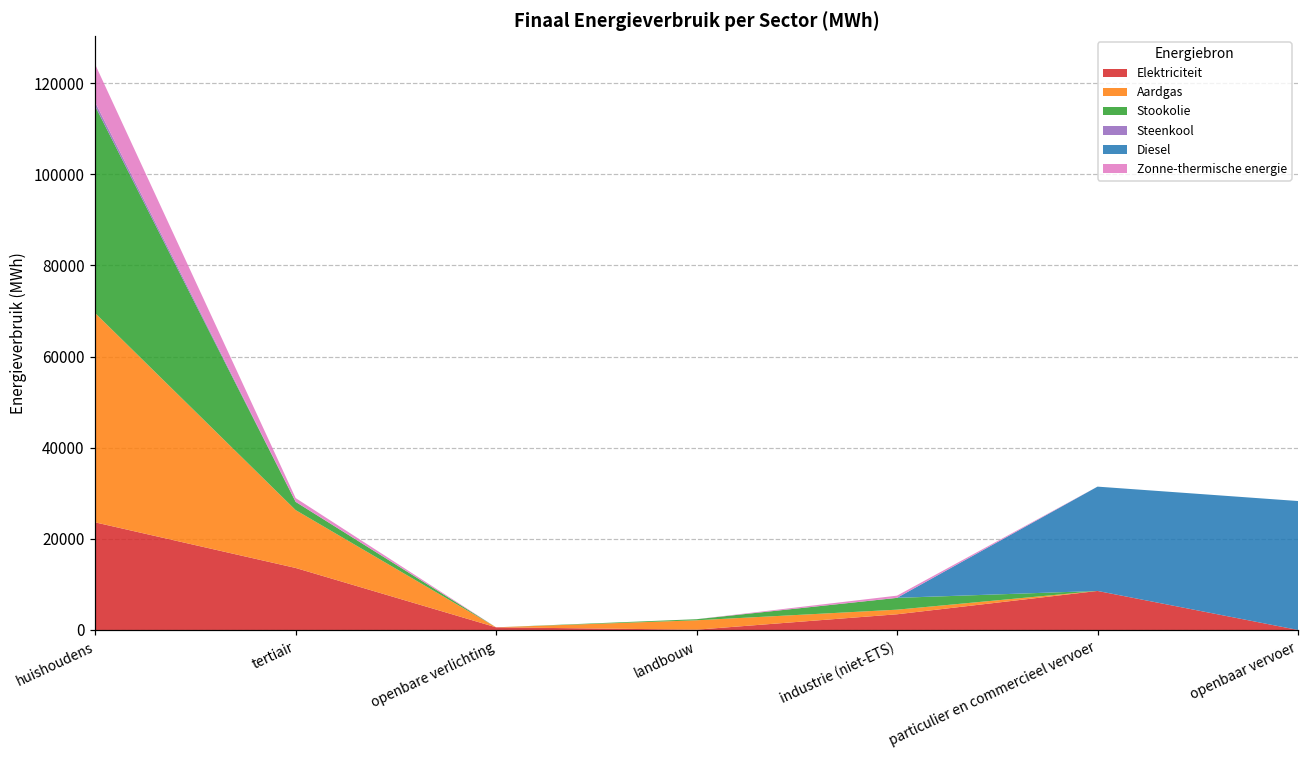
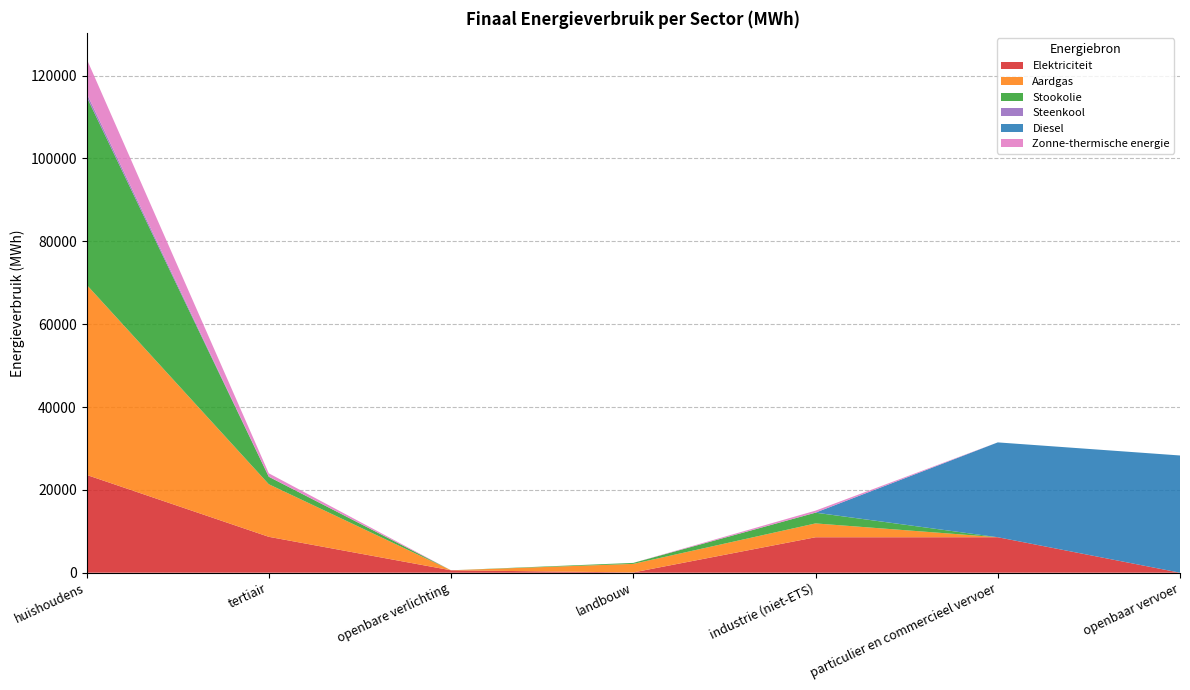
Elektriciteit, tertiair: 14000 -> 9000
Elektriciteit, industrie (niet-ETS): 3000 -> 9000
Aardgas, industrie (niet-ETS): 1000 -> 3000
